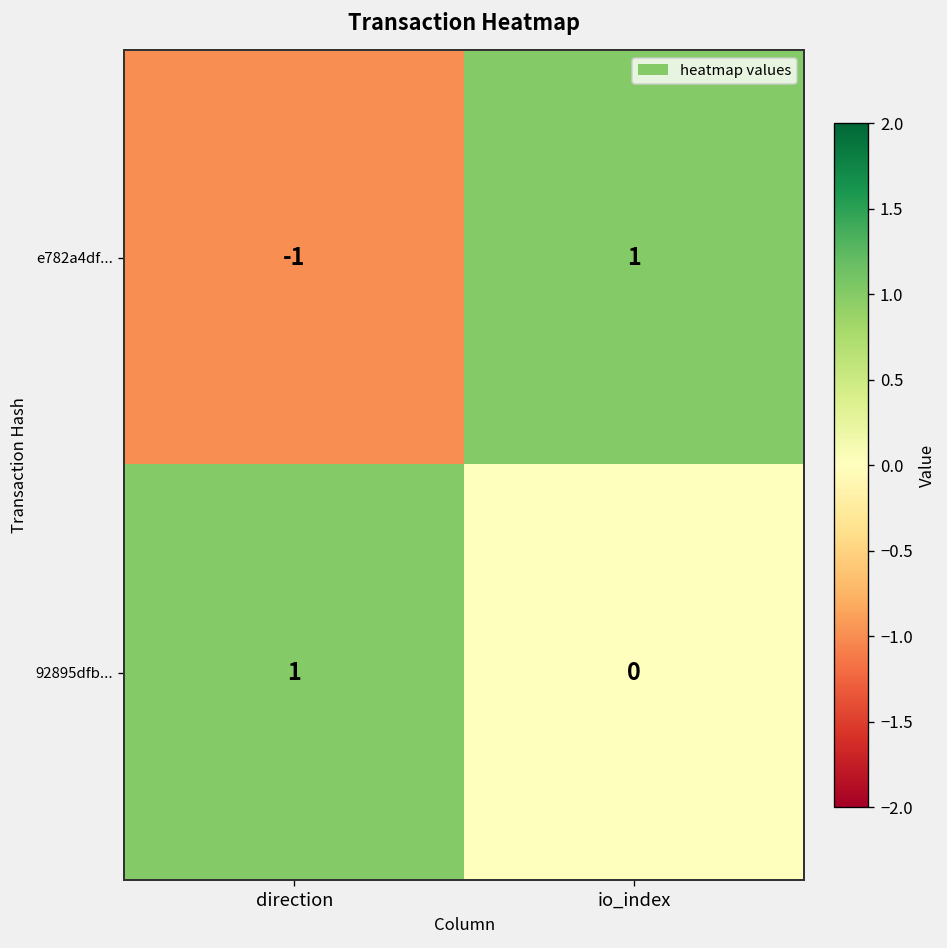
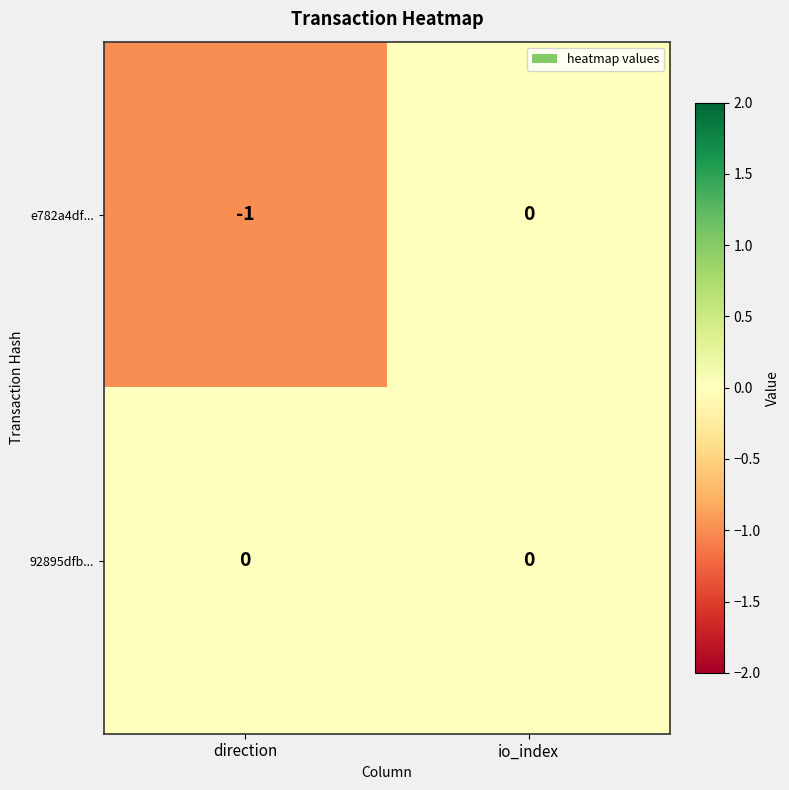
e782a4df..., io_index: 1 -> 0
92895dfb..., direction: 1 -> 0
